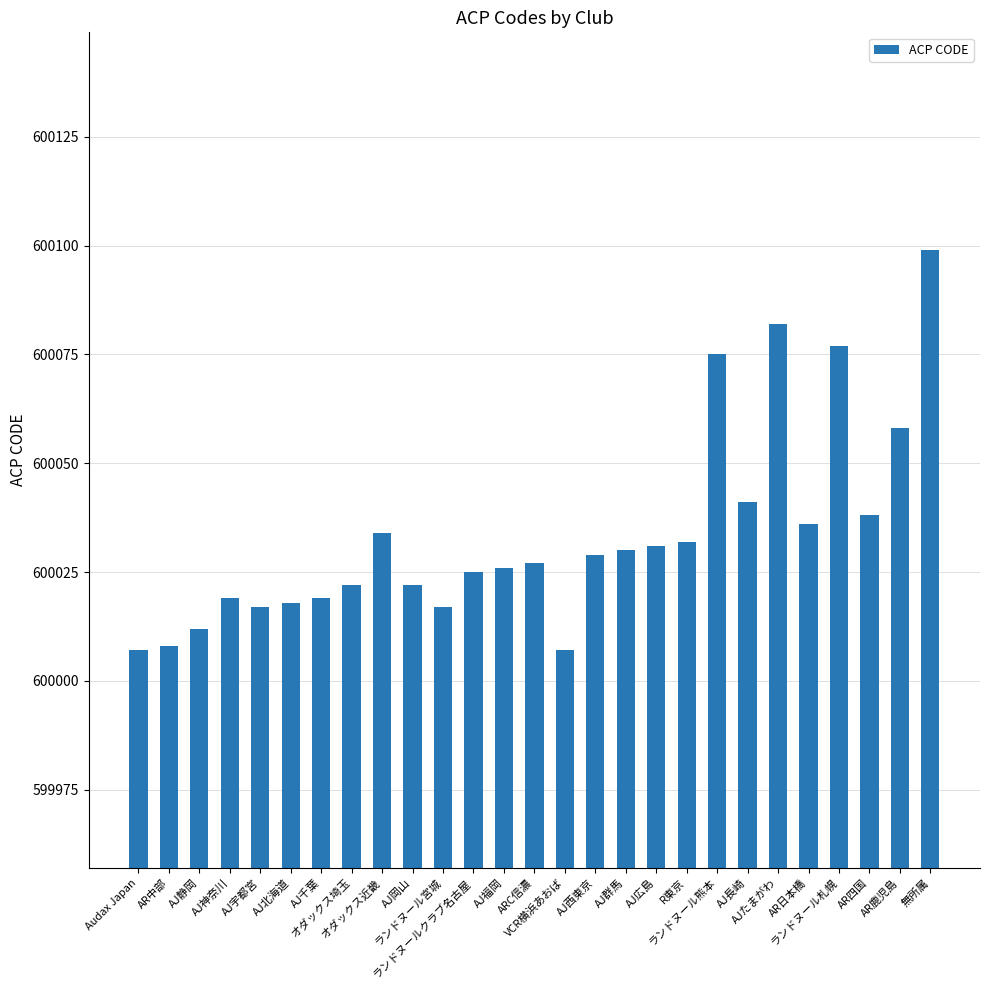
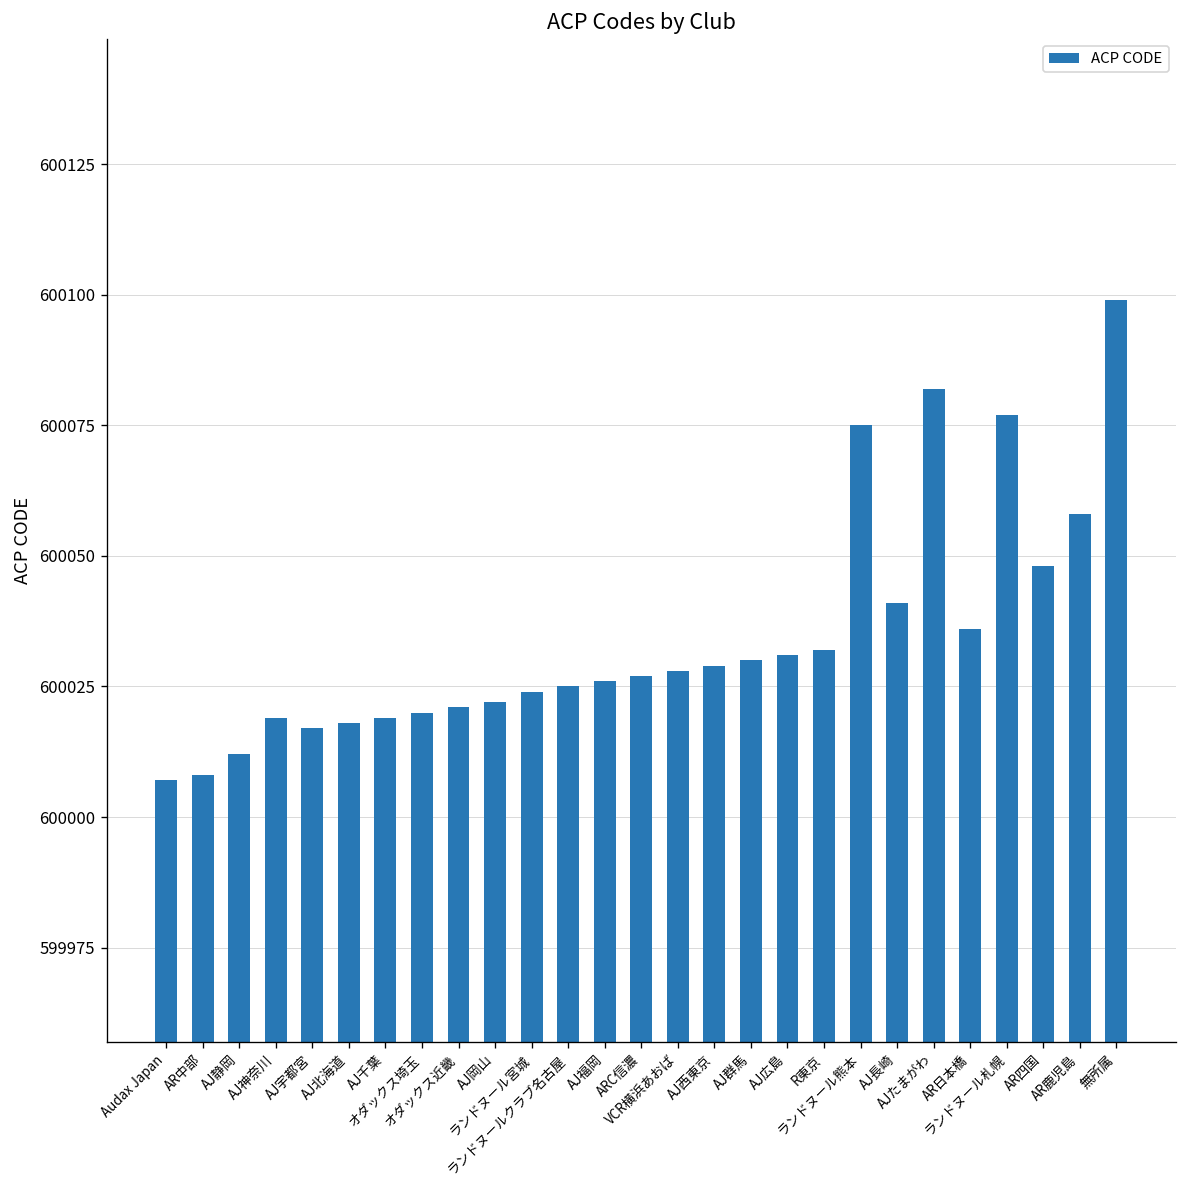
オダックス埼玉: 600022 -> 600020
オダックス近畿: 600034 -> 600021
ランドヌール宮城: 600017 -> 600024
VCR横浜あおば: 600007 -> 600028
AR四国: 600038 -> 600048
